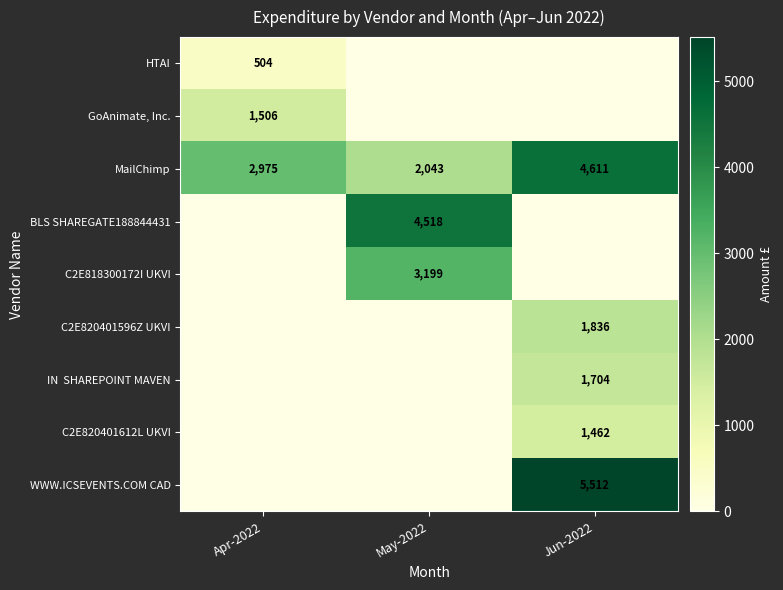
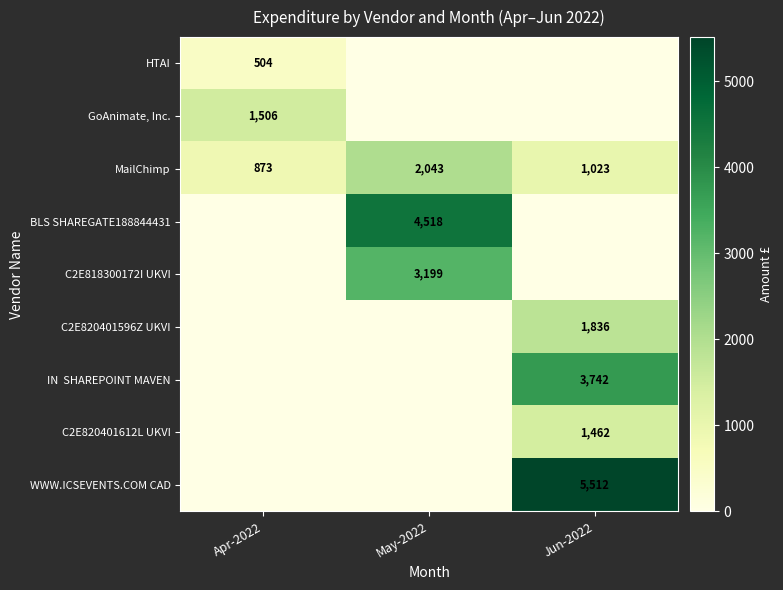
MailChimp, Apr-2022: 2,975 -> 873
MailChimp, Jun-2022: 4,611 -> 1,023
IN SHAREPOINT MAVEN, Jun-2022: 1,704 -> 3,742
